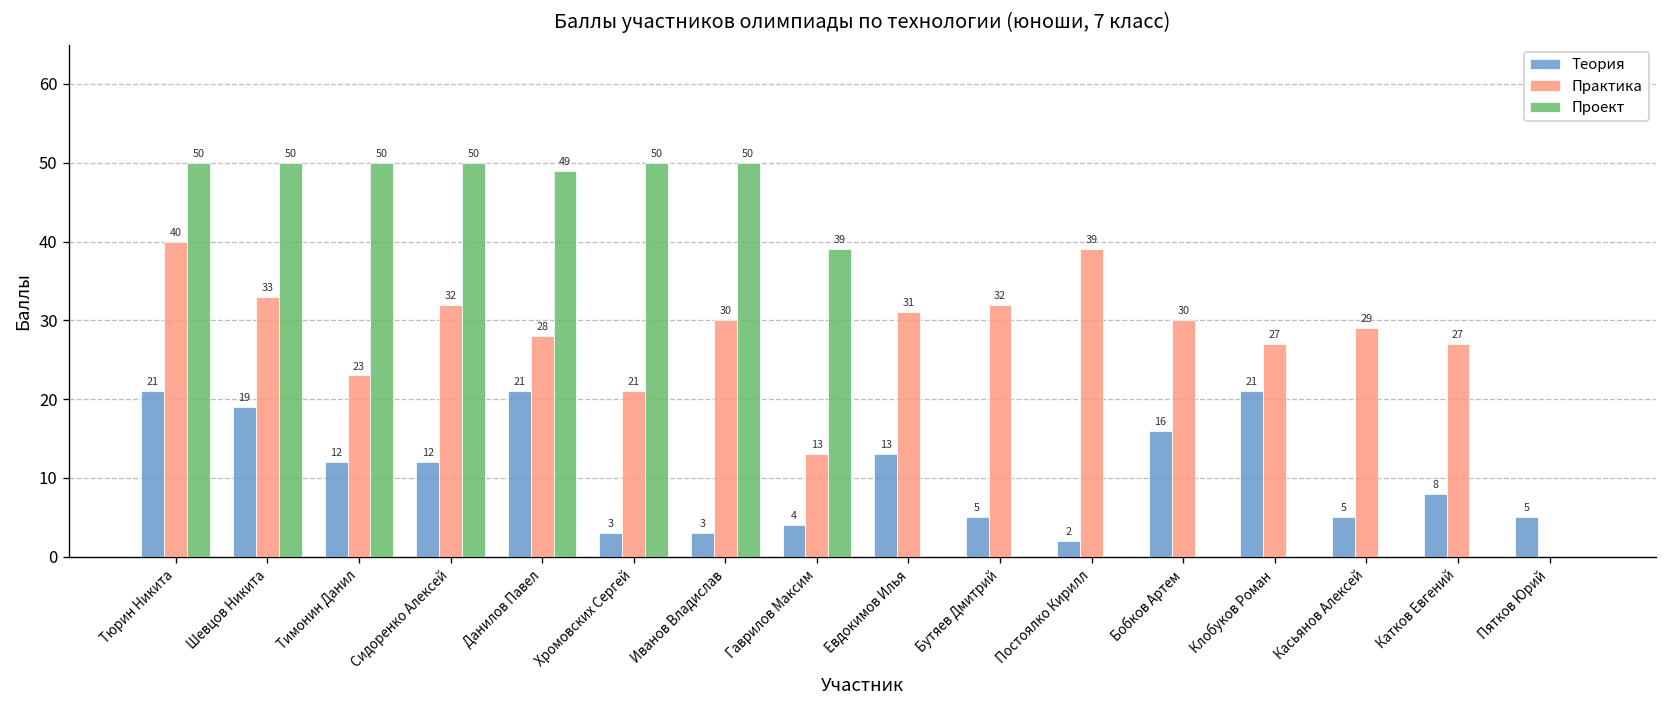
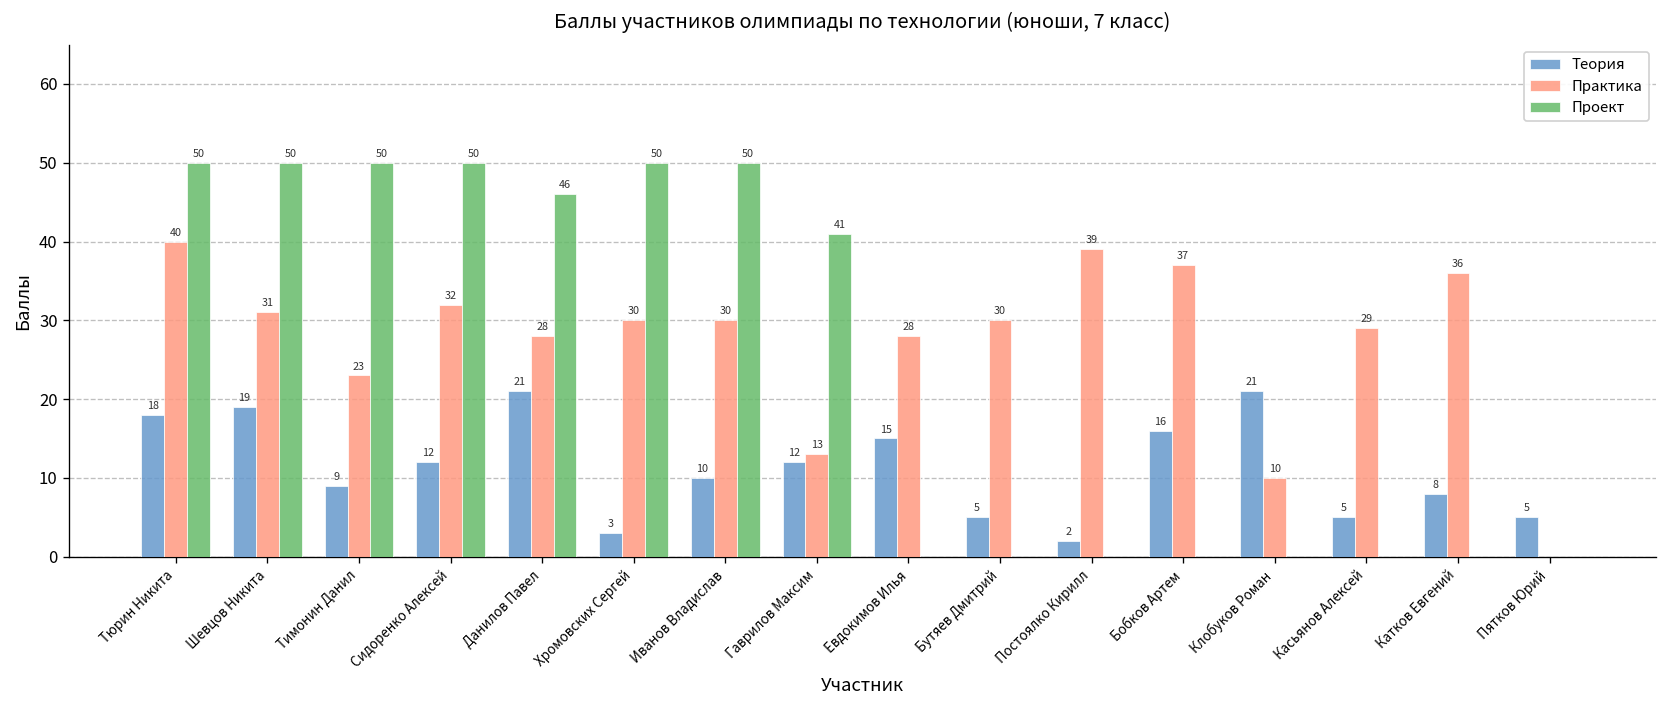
Теория, Тюрин Никита: 21 -> 18
Практика, Шевцов Никита: 33 -> 31
Теория, Тимонин Данил: 12 -> 9
Проект, Данилов Павел: 49 -> 46
Практика, Хромовских Сергей: 21 -> 30
Теория, Иванов Владислав: 3 -> 10
Теория, Гаврилов Максим: 4 -> 12
Проект, Гаврилов Максим: 39 -> 41
Теория, Евдокимов Илья: 13 -> 15
Практика, Евдокимов Илья: 31 -> 28
Практика, Бутяев Дмитрий: 32 -> 30
Практика, Бобков Артем: 30 -> 37
Практика, Клобуков Роман: 27 -> 10
Практика, Катков Евгений: 27 -> 36
